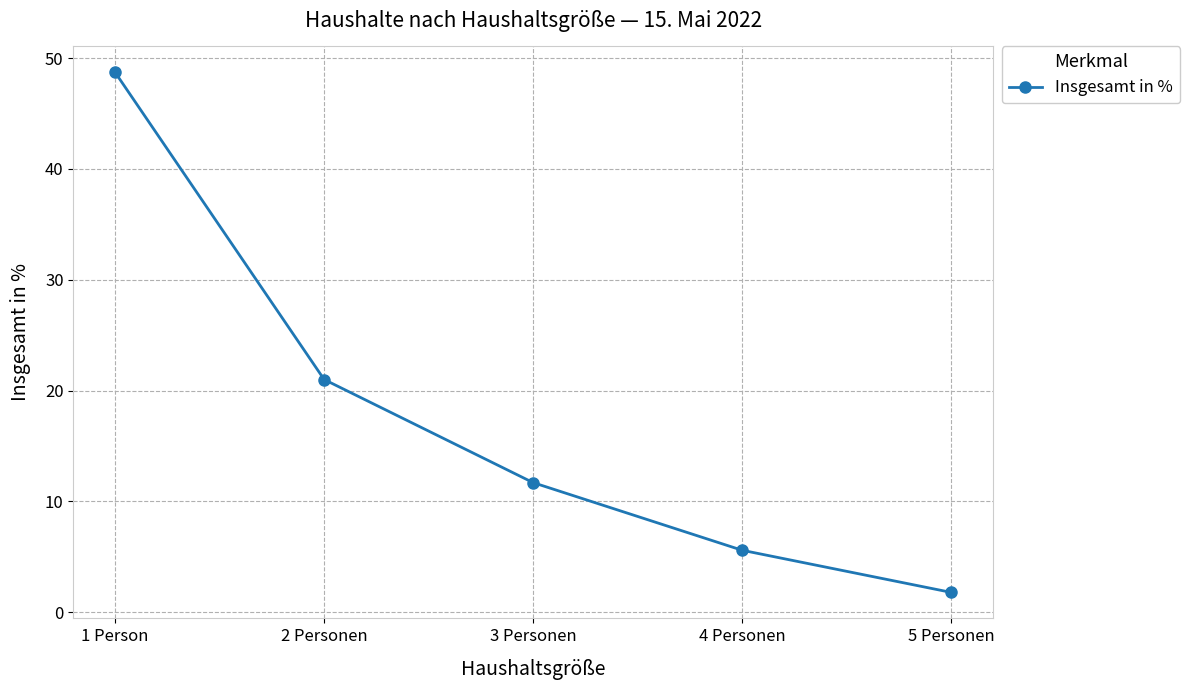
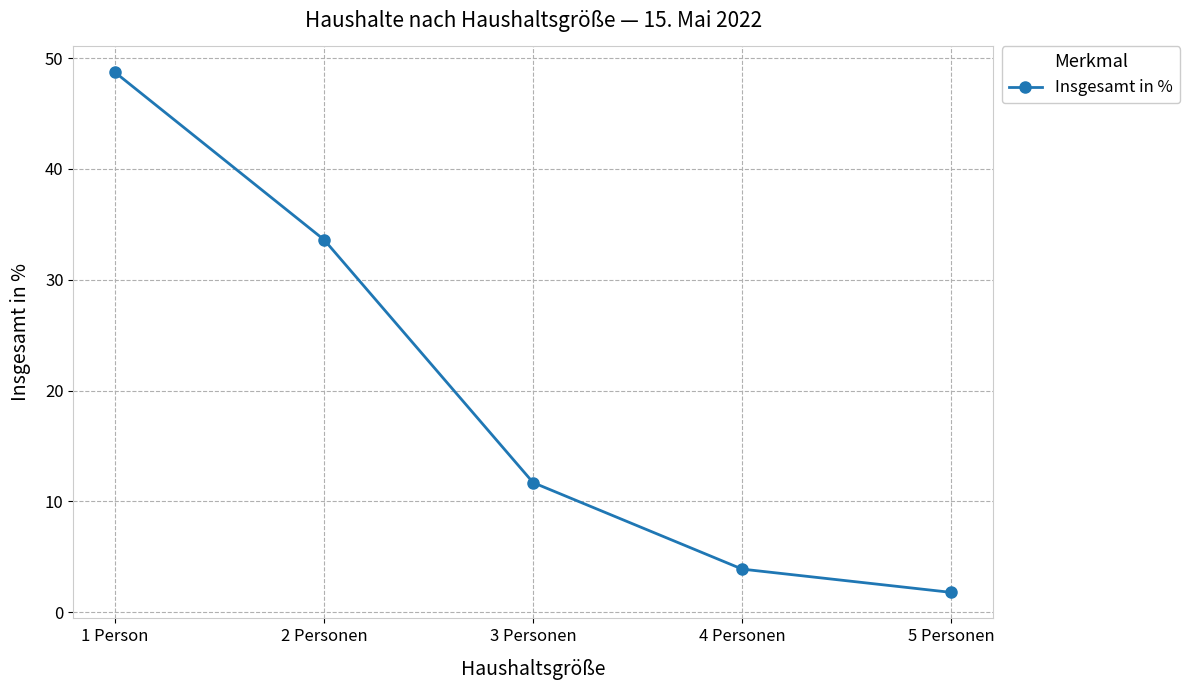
2 Personen: 21.0 -> 33.6
4 Personen: 5.6 -> 3.9
